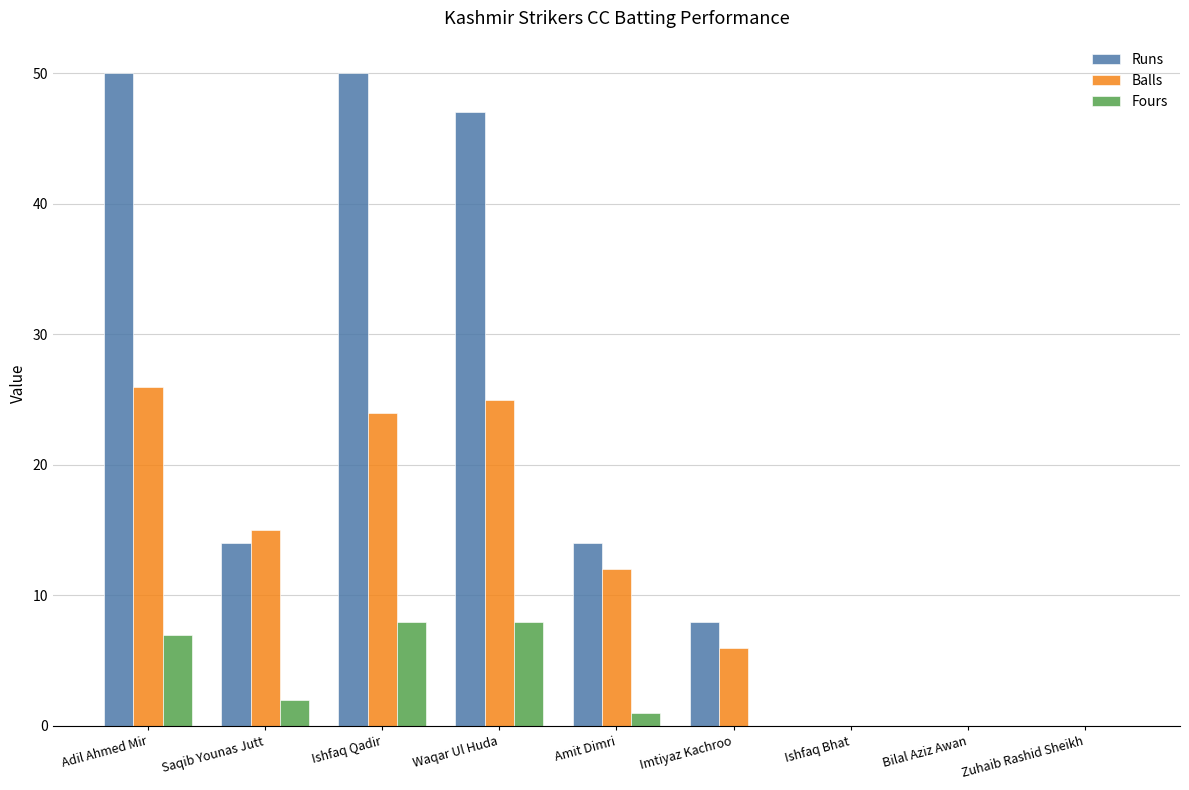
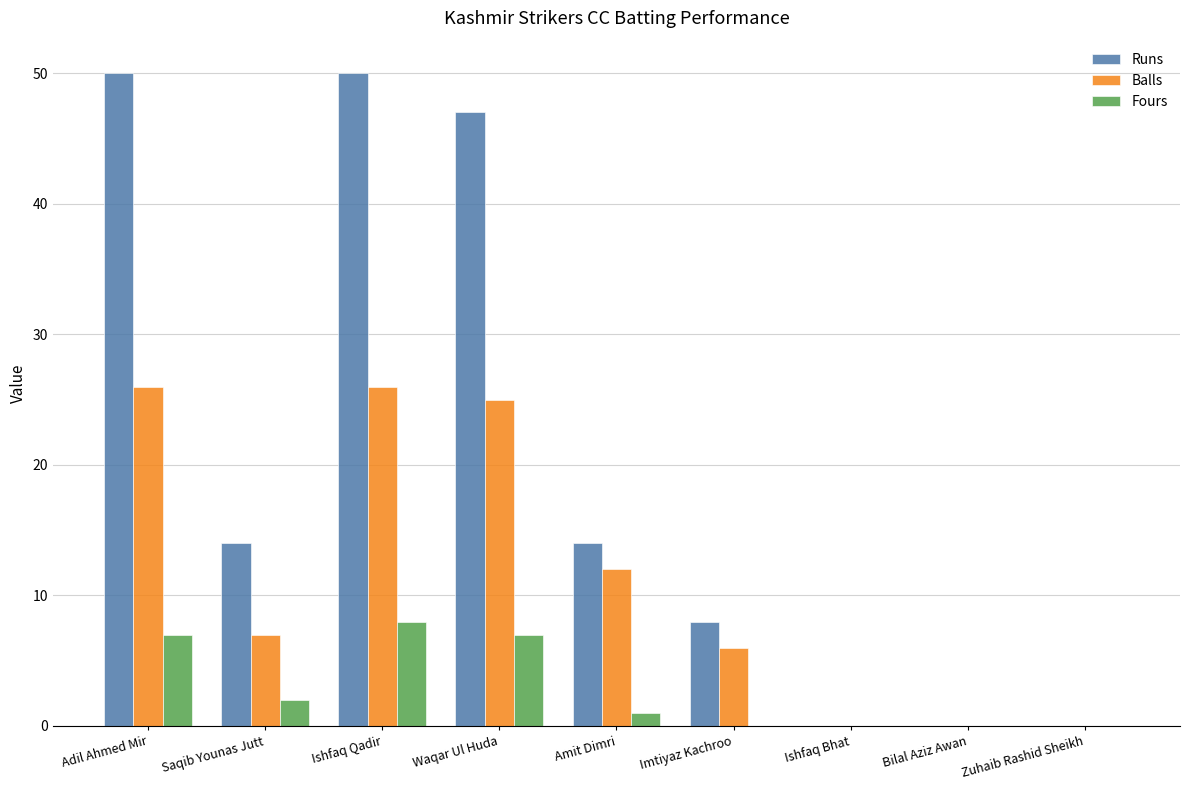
Balls, Saqib Younas Jutt: 15 -> 7
Balls, Ishfaq Qadir: 24 -> 26
Fours, Waqar Ul Huda: 8 -> 7
